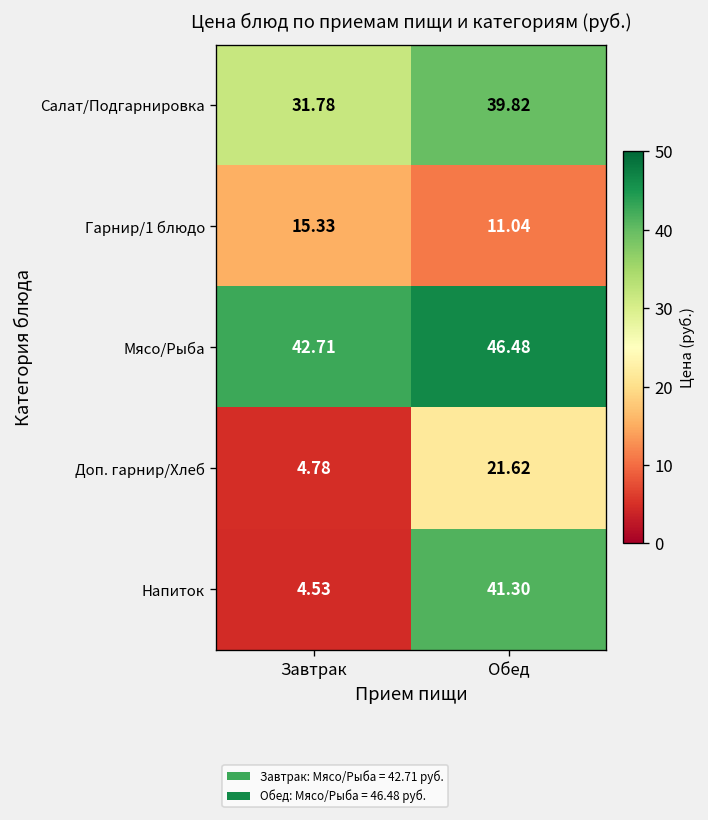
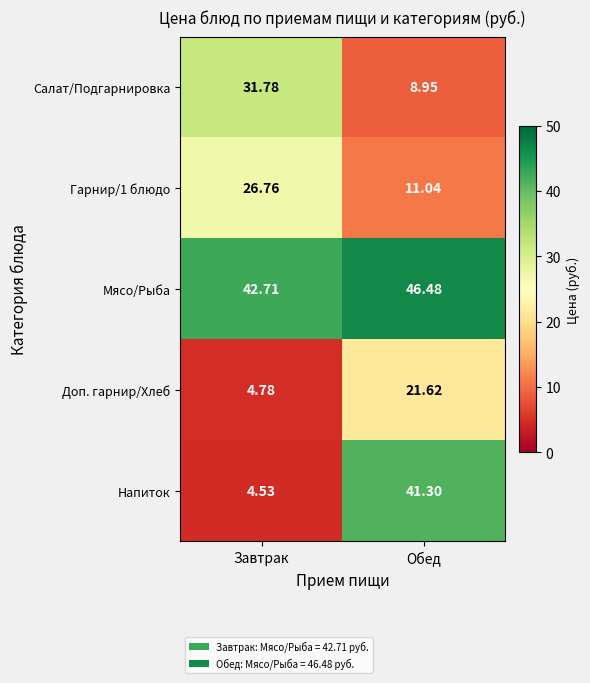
Салат/Подгарнировка, Обед: 39.82 -> 8.95
Гарнир/1 блюдо, Завтрак: 15.33 -> 26.76
